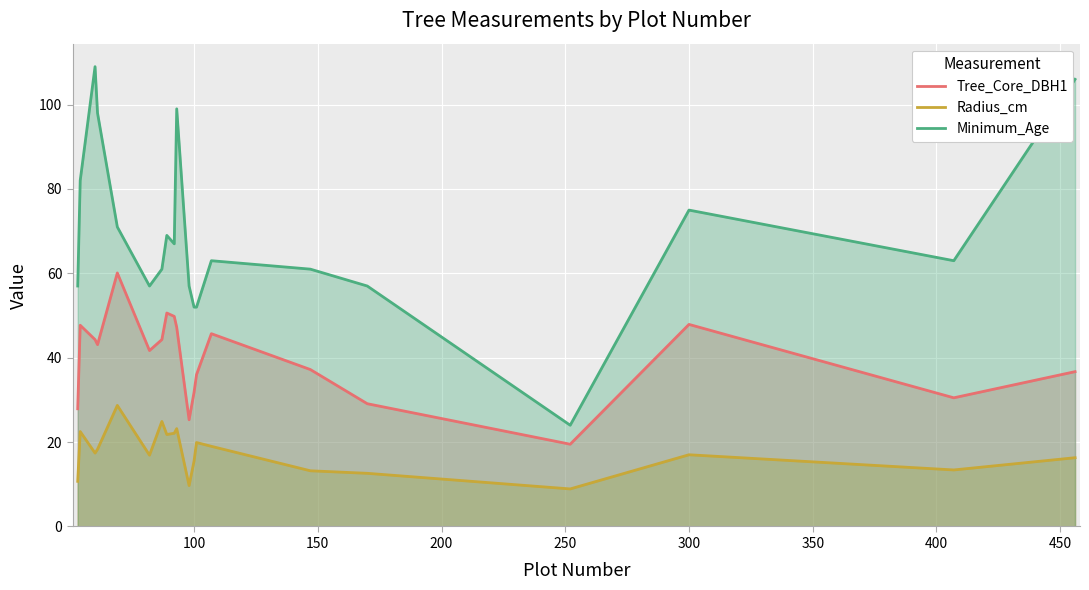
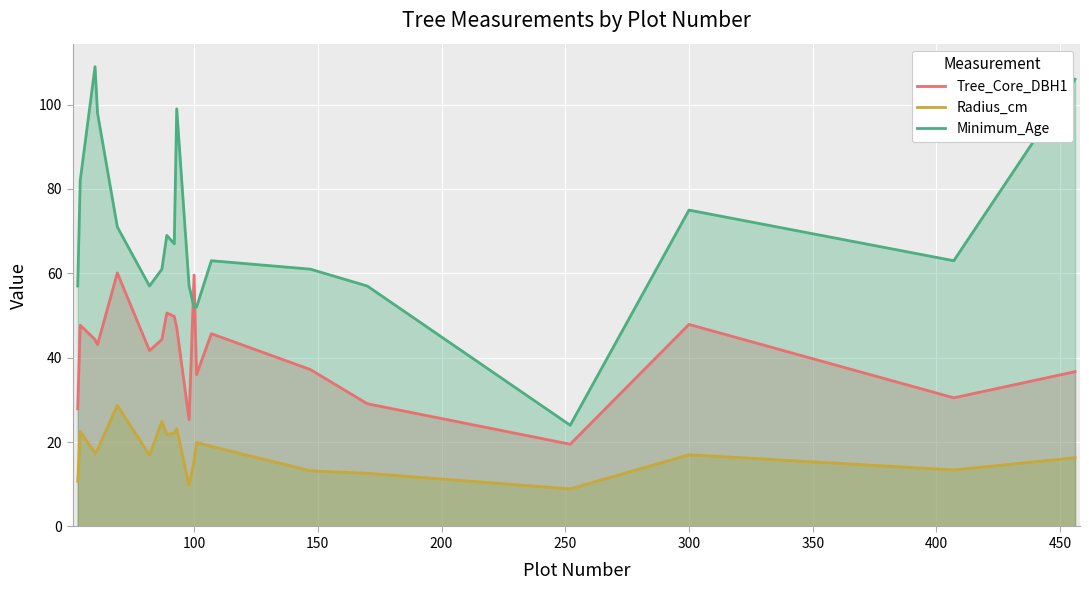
Tree_Core_DBH1, 100: 32 -> 60
